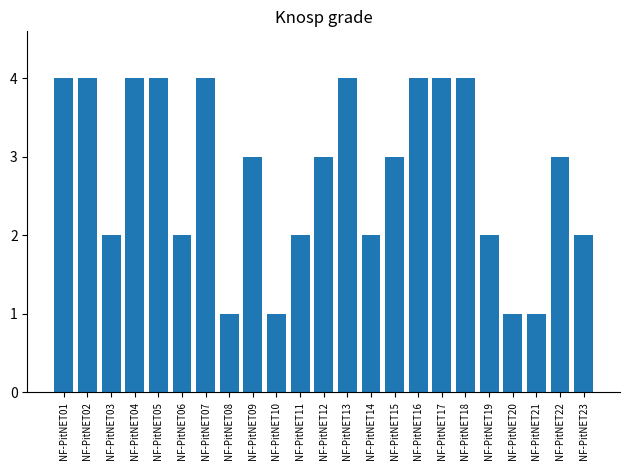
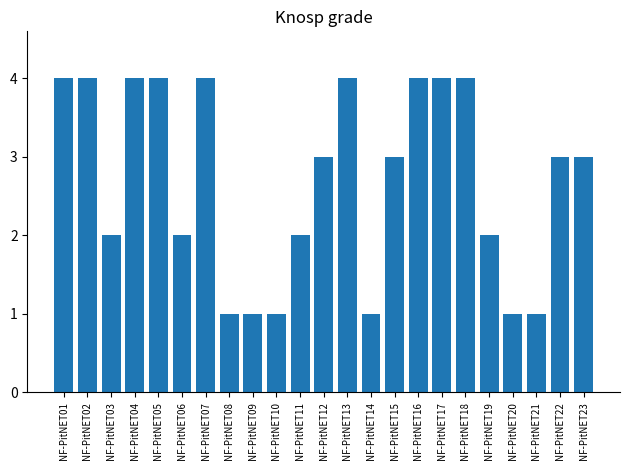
NF-PitNET09: 3 -> 1
NF-PitNET14: 2 -> 1
NF-PitNET23: 2 -> 3
